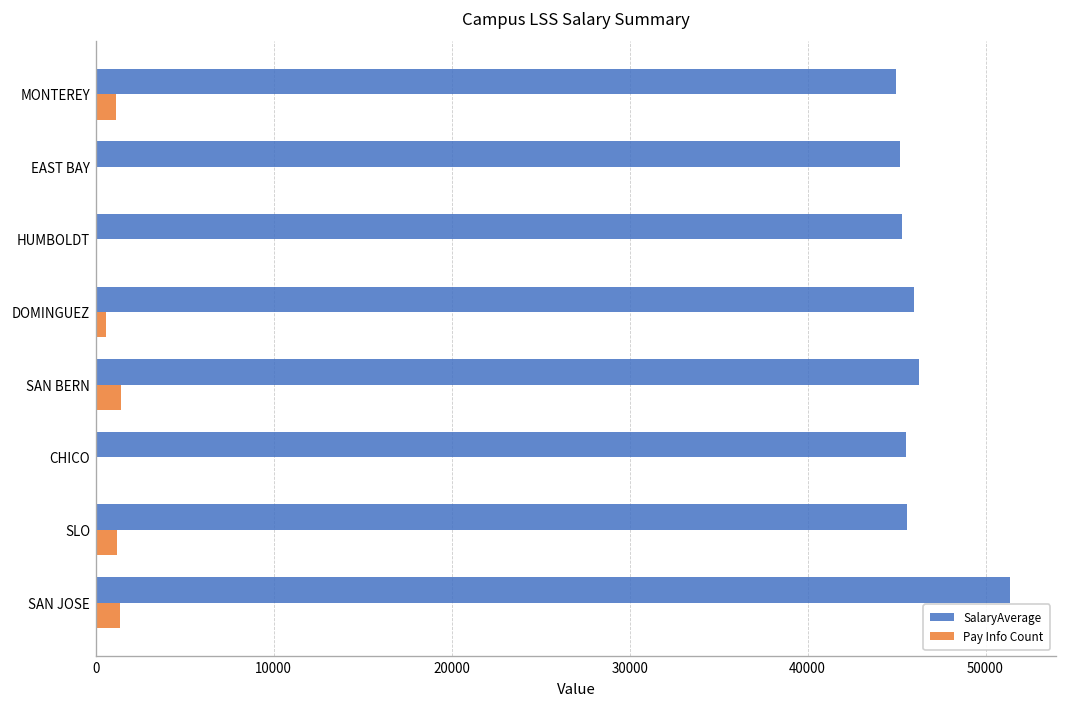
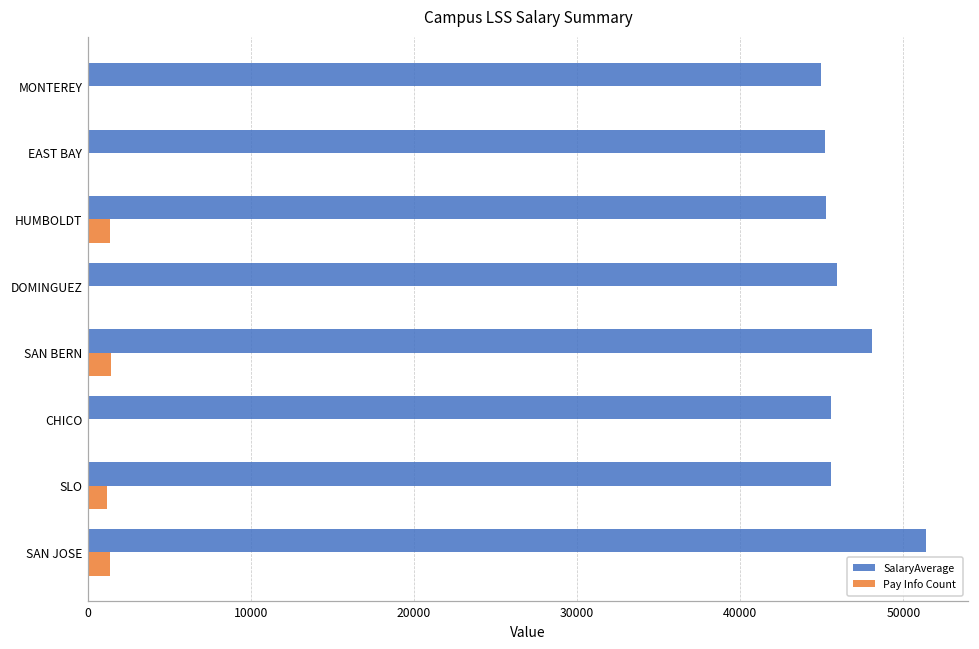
Pay Info Count, MONTEREY: 1100 -> 0
Pay Info Count, HUMBOLDT: 0 -> 1400
Pay Info Count, DOMINGUEZ: 600 -> 0
SalaryAverage, SAN BERN: 46300 -> 48100
